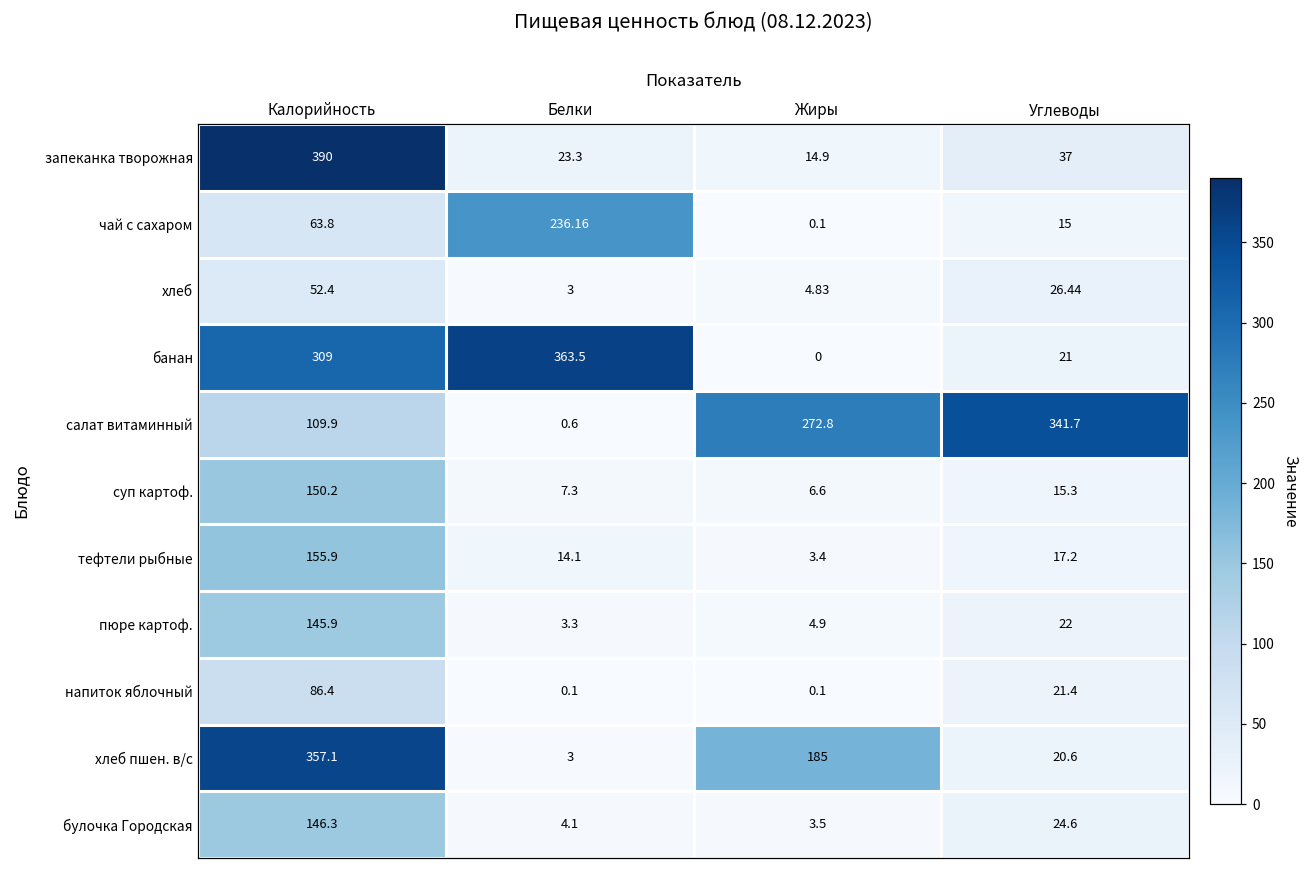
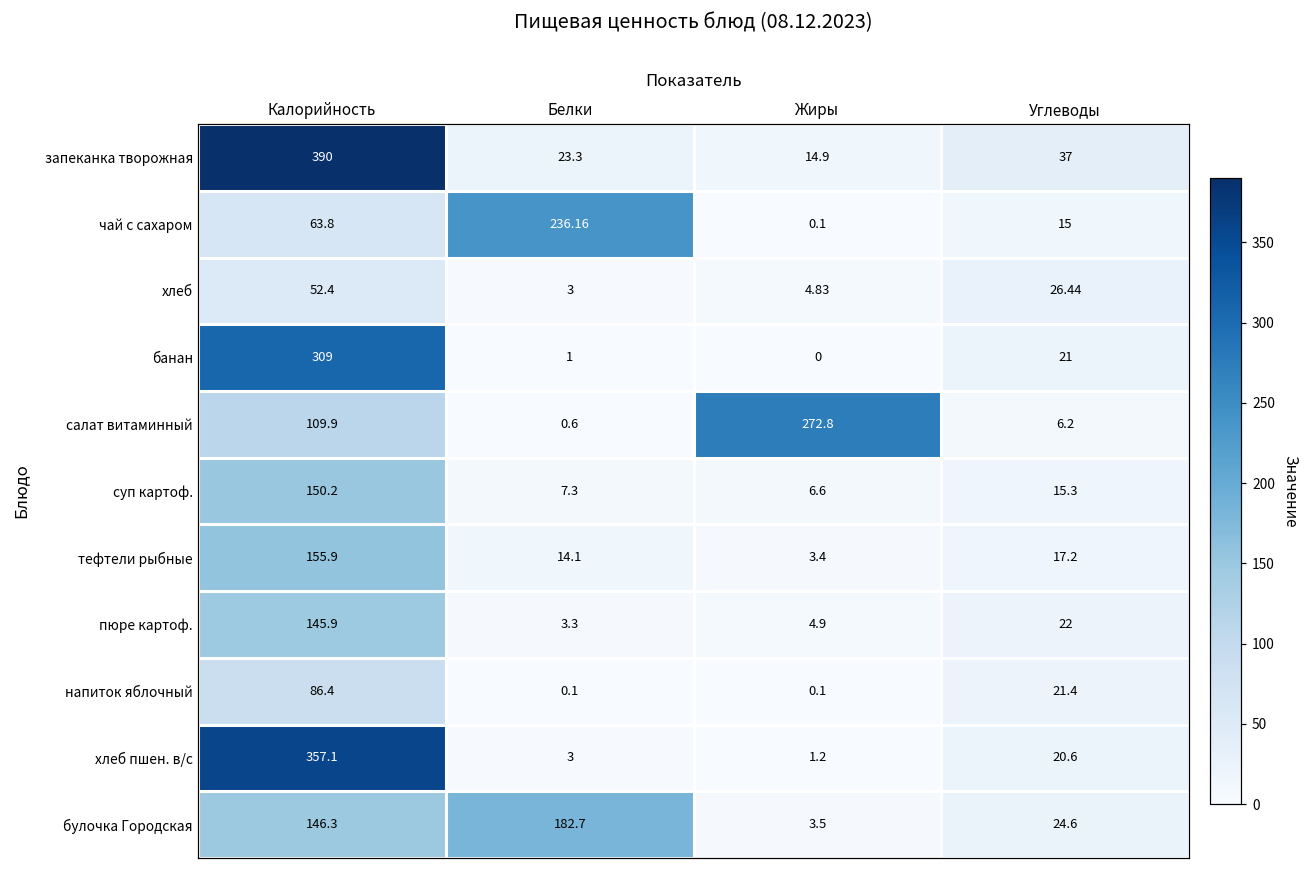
банан, Белки: 363.5 -> 1
салат витаминный, Углеводы: 341.7 -> 6.2
хлеб пшен. в/с, Жиры: 185 -> 1.2
булочка Городская, Белки: 4.1 -> 182.7
